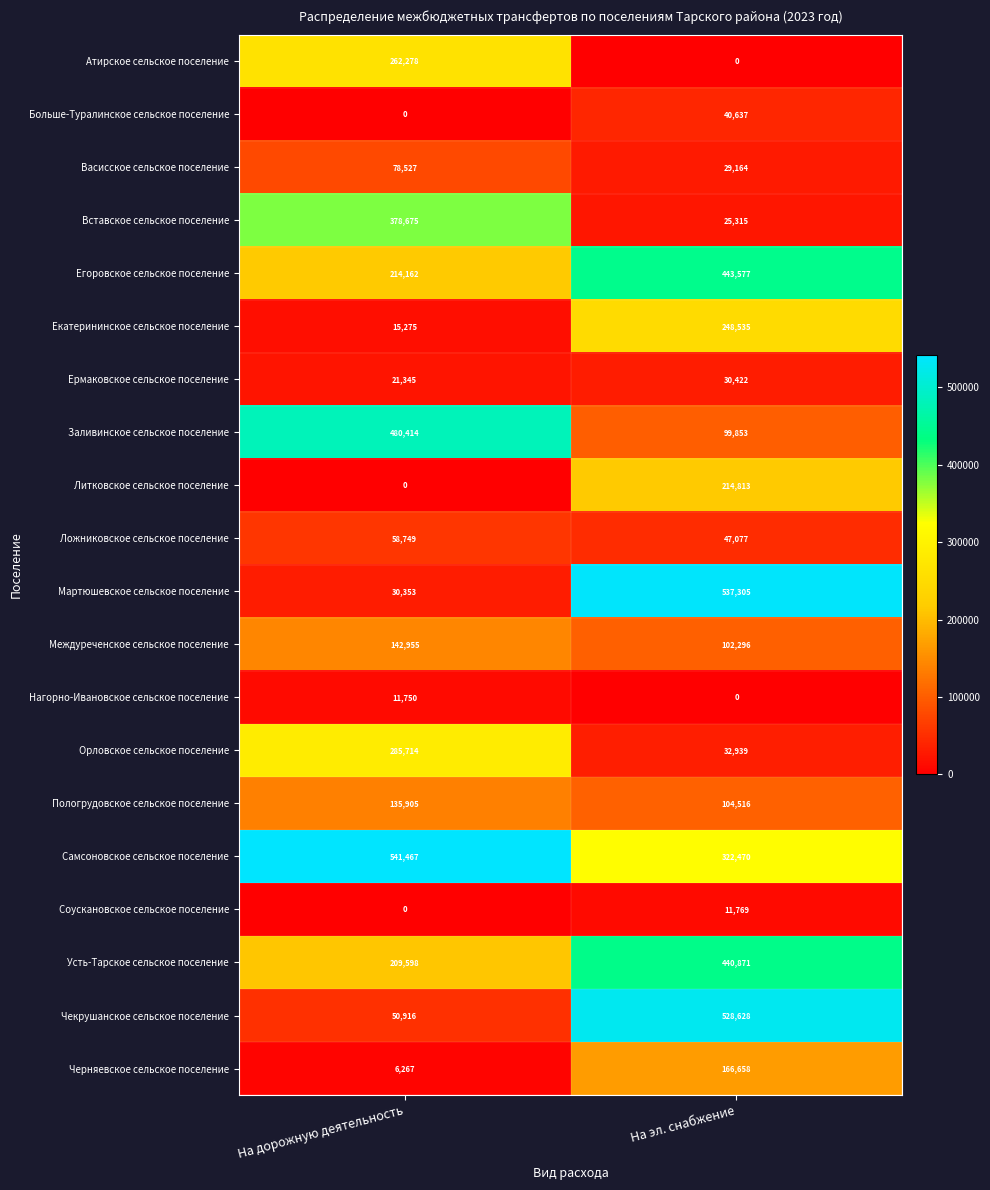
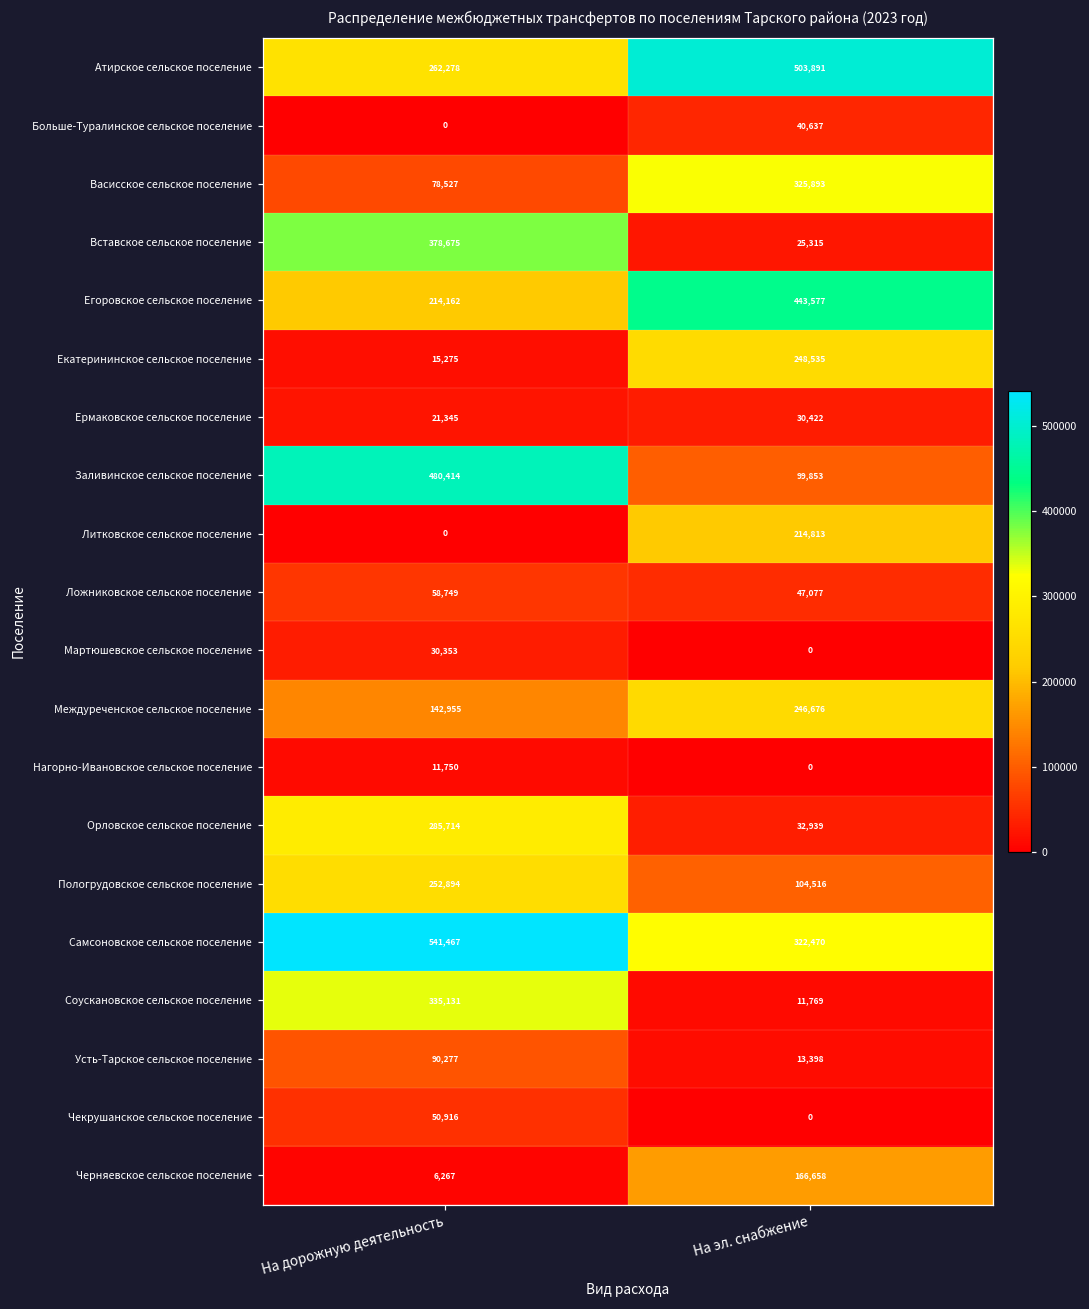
Атирское сельское поселение, На эл. снабжение: 0 -> 503,891
Васисское сельское поселение, На эл. снабжение: 29,164 -> 325,893
Мартюшевское сельское поселение, На эл. снабжение: 537,305 -> 0
Междуреченское сельское поселение, На эл. снабжение: 102,296 -> 246,676
Пологрудовское сельское поселение, На дорожную деятельность: 135,905 -> 252,894
Соускановское сельское поселение, На дорожную деятельность: 0 -> 335,131
Усть-Тарское сельское поселение, На дорожную деятельность: 209,598 -> 90,277
Усть-Тарское сельское поселение, На эл. снабжение: 440,871 -> 13,398
Чекрушанское сельское поселение, На эл. снабжение: 528,628 -> 0
